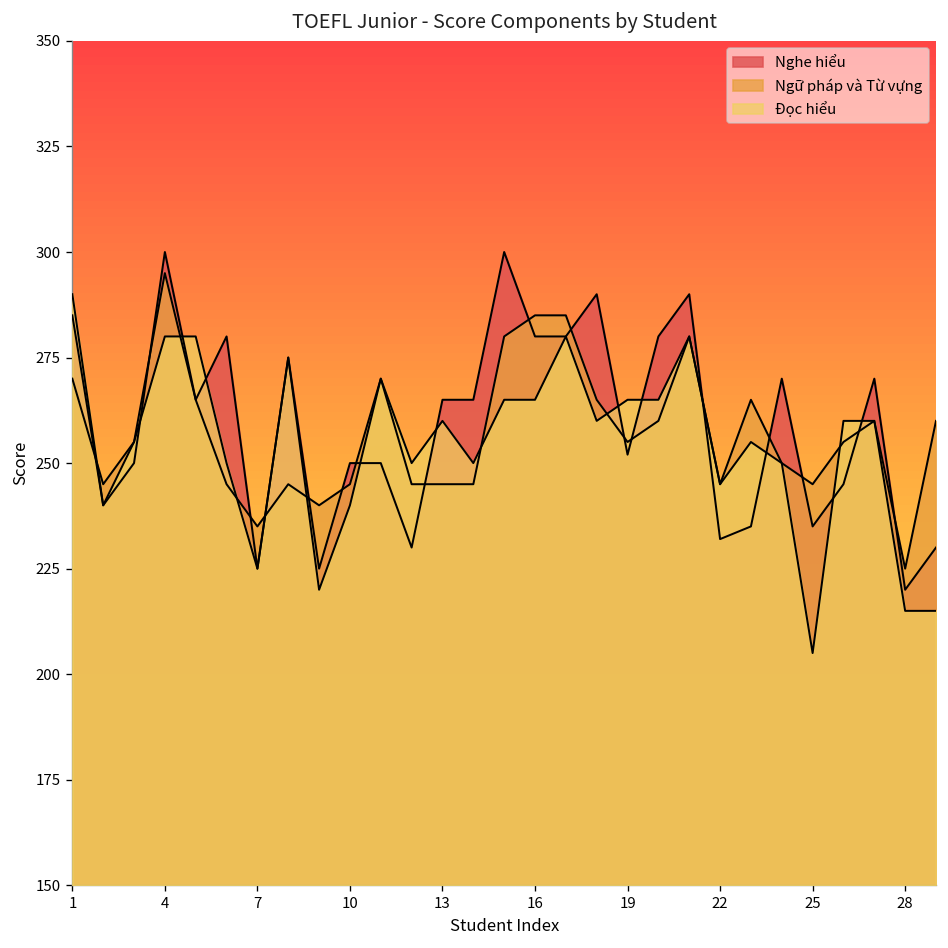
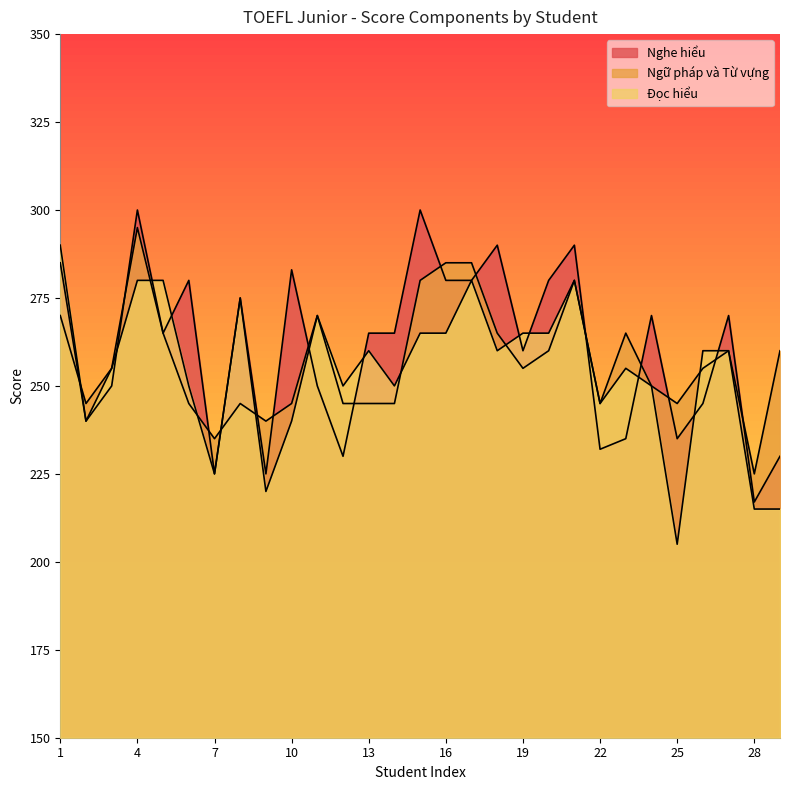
Nghe hiểu, 10: 250 -> 283
Nghe hiểu, 19: 252 -> 260
Nghe hiểu, 28: 220 -> 217
